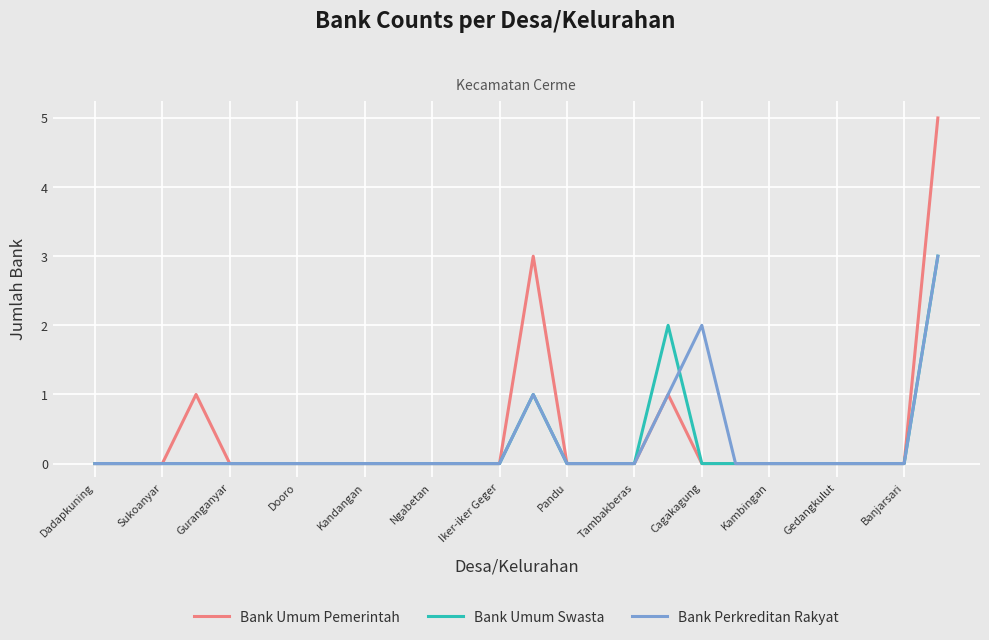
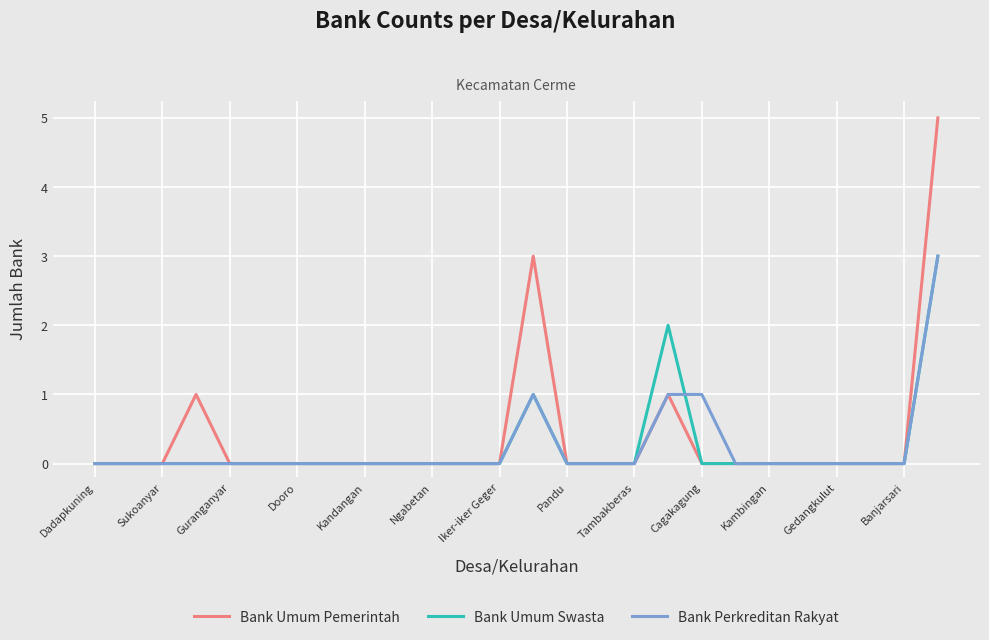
Bank Perkreditan Rakyat, Cagakagung: 2 -> 1
